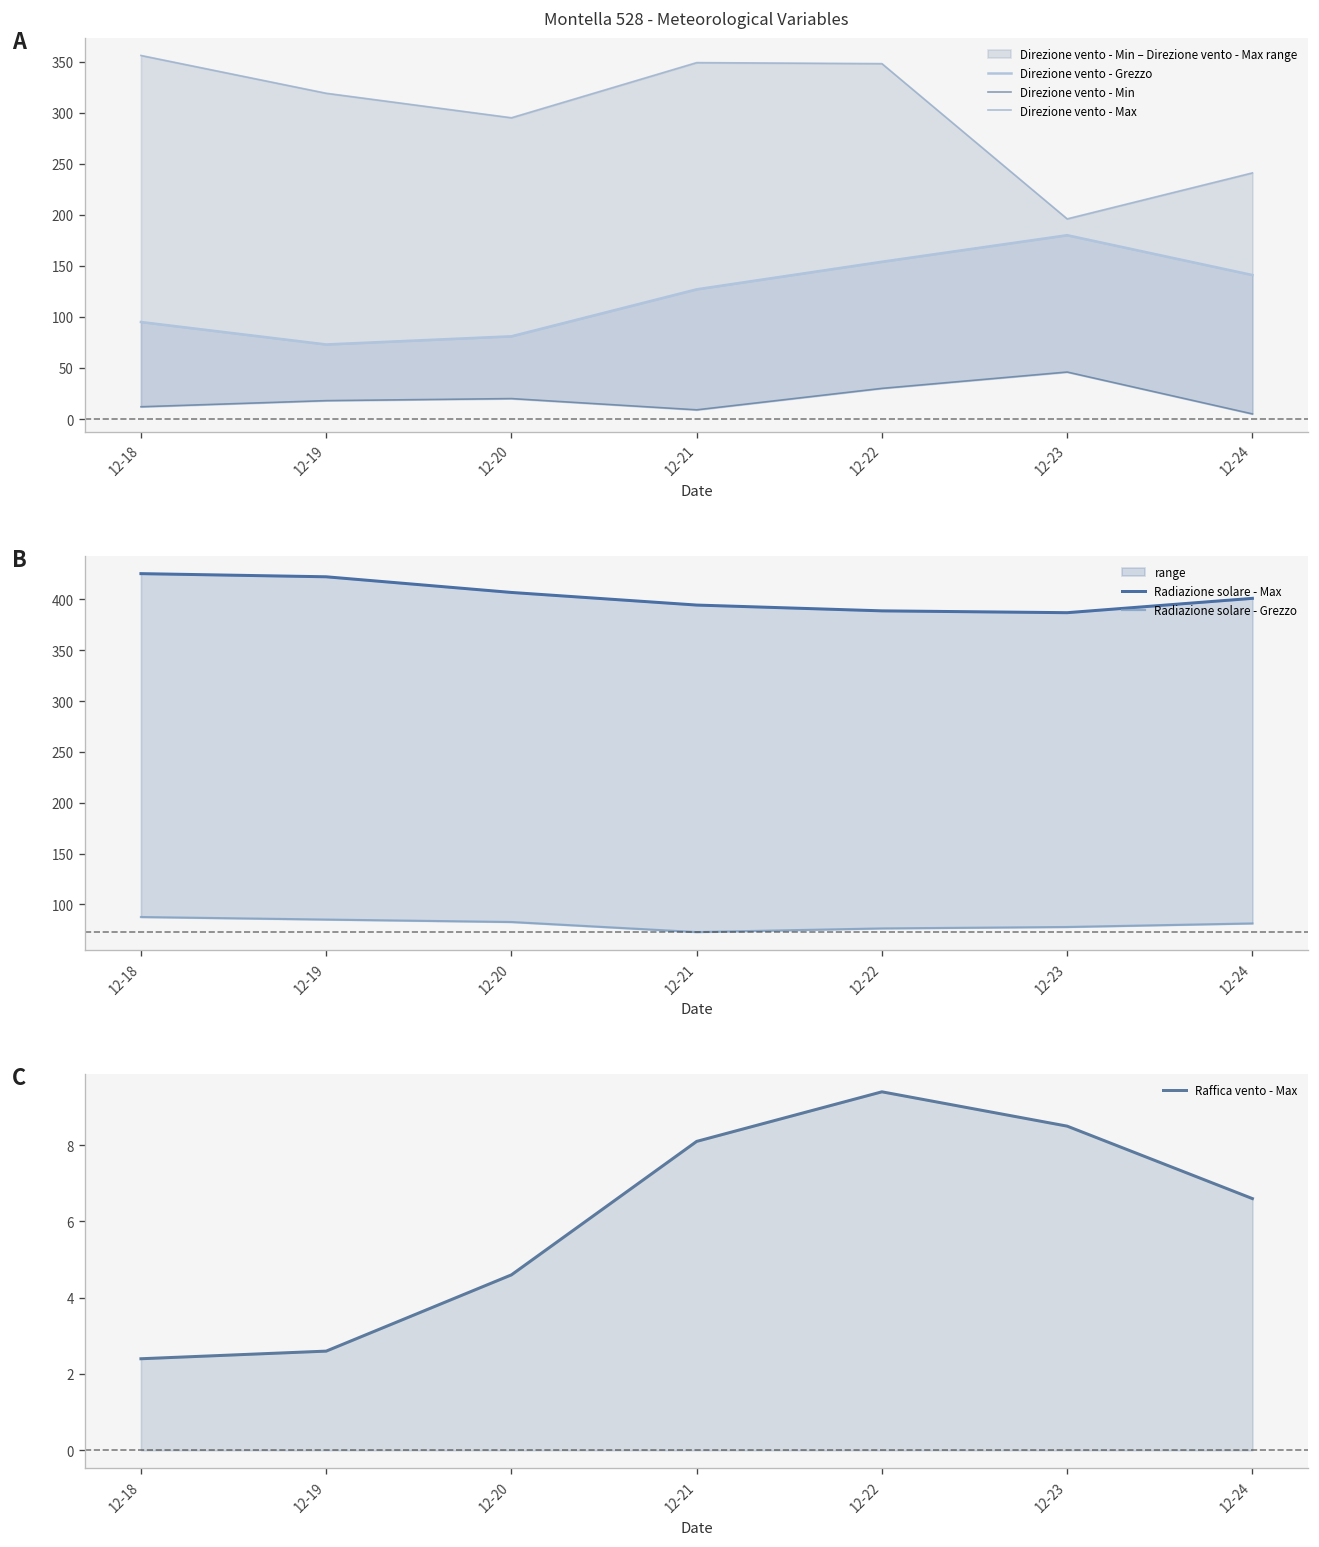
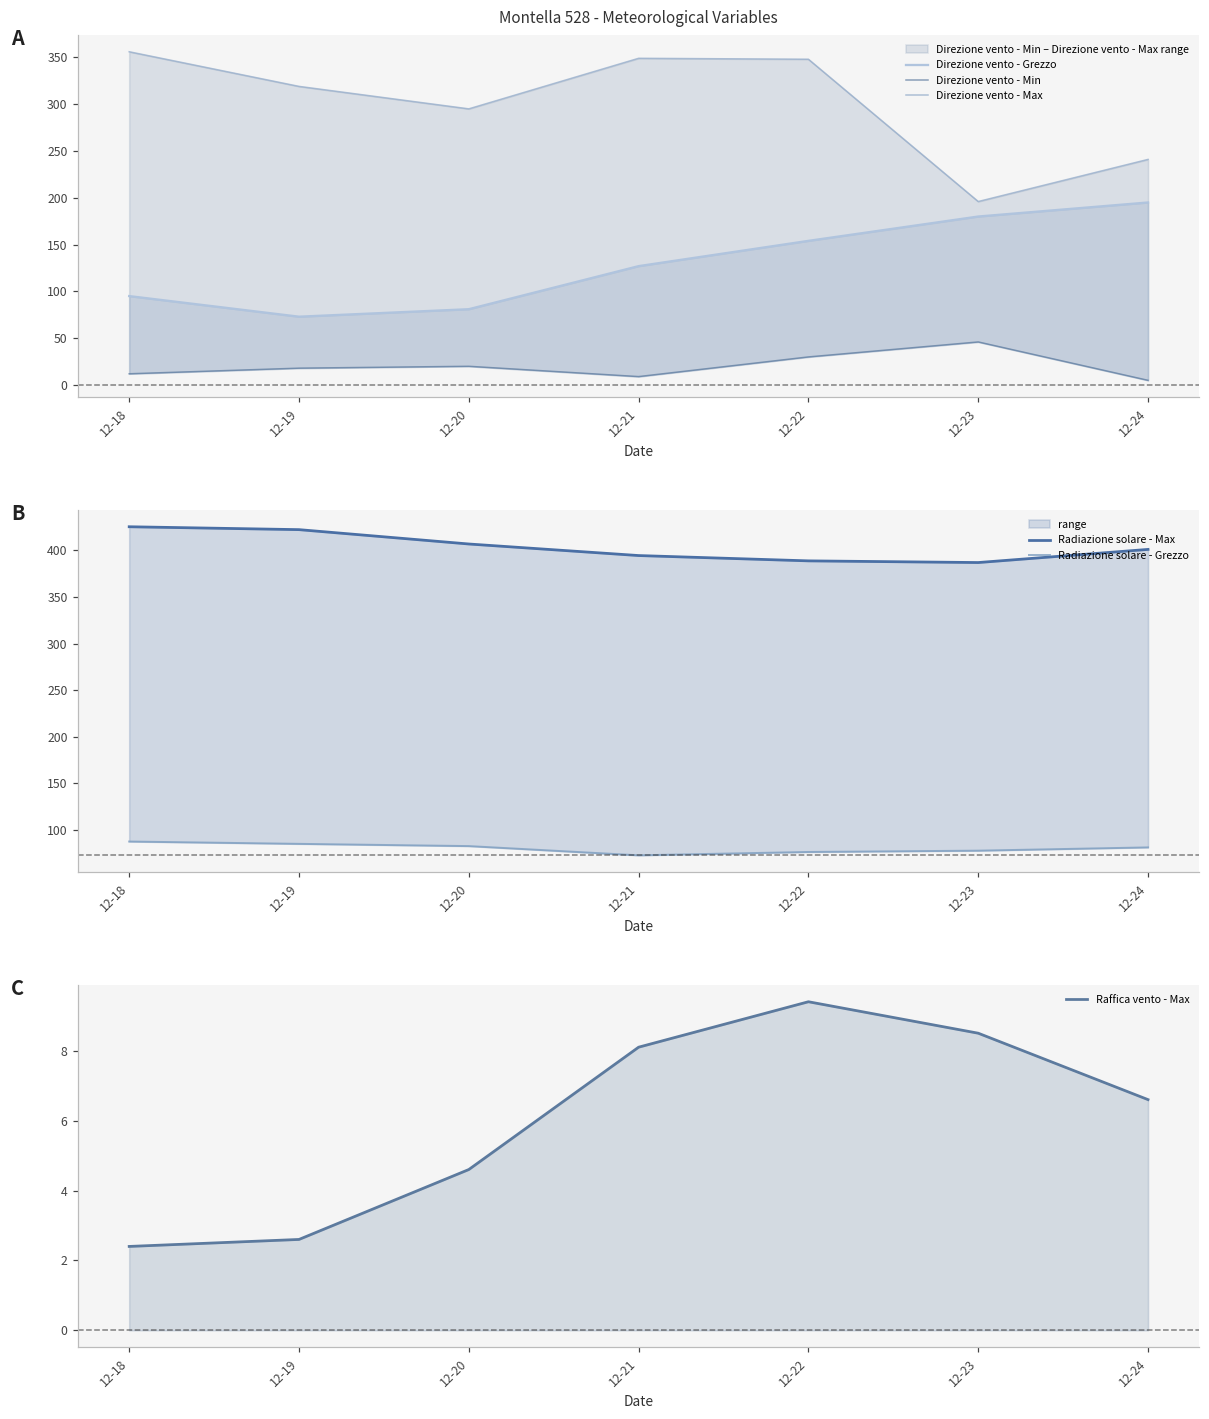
Montella 528 - Meteorological Variables, Direzione vento - Grezzo, 12-24: 140 -> 200
